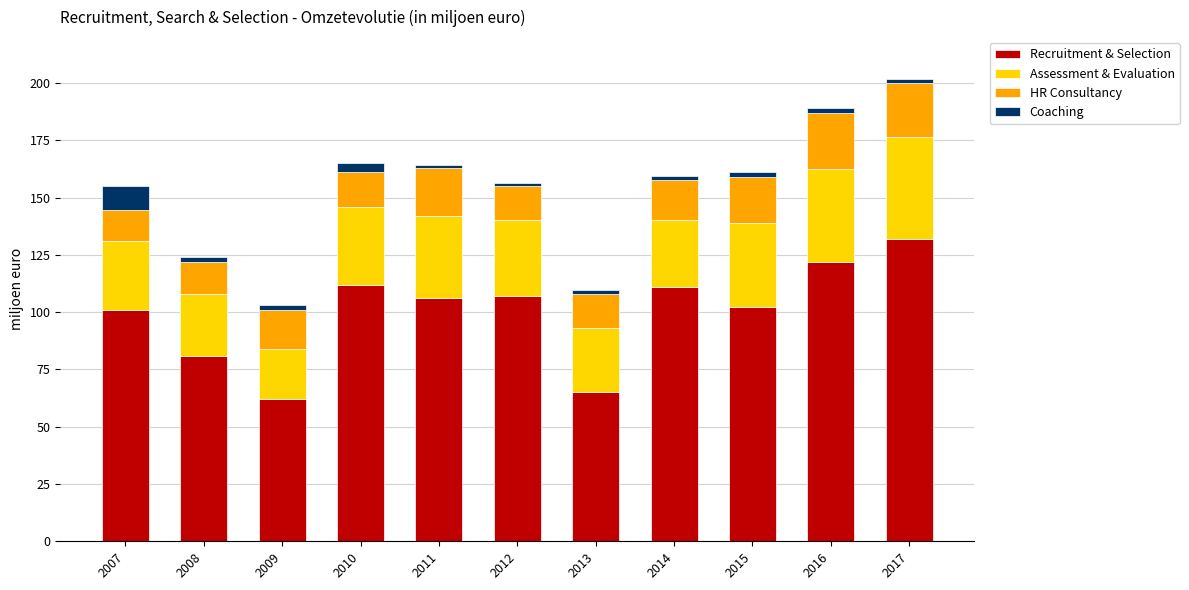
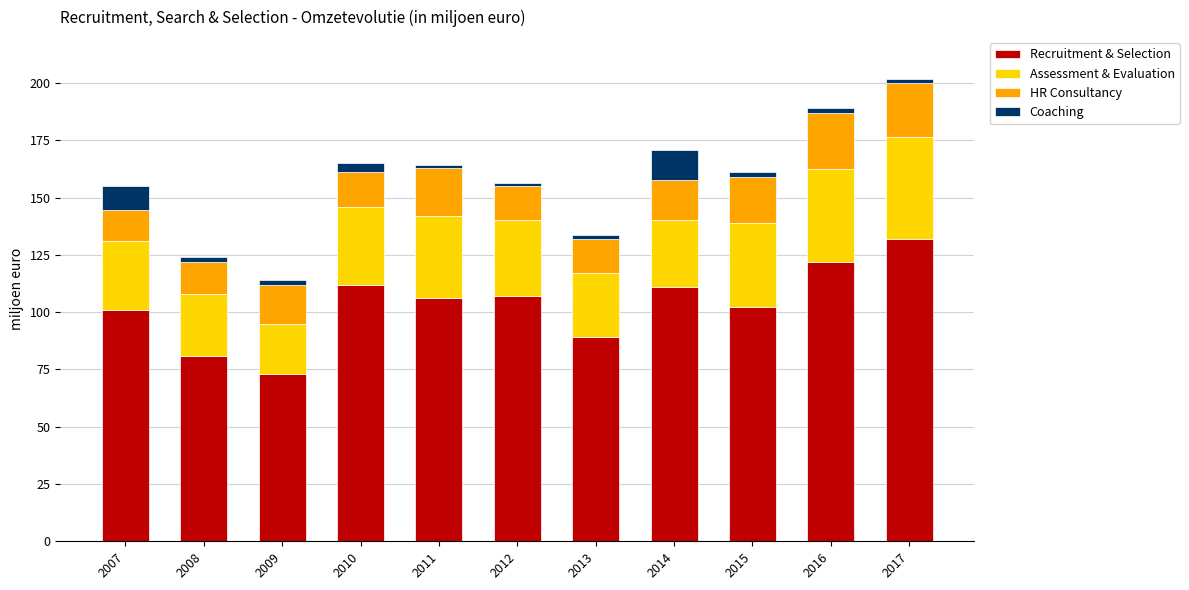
Recruitment & Selection, 2009: 62 -> 73
Recruitment & Selection, 2013: 65 -> 89
Coaching, 2014: 2 -> 13
